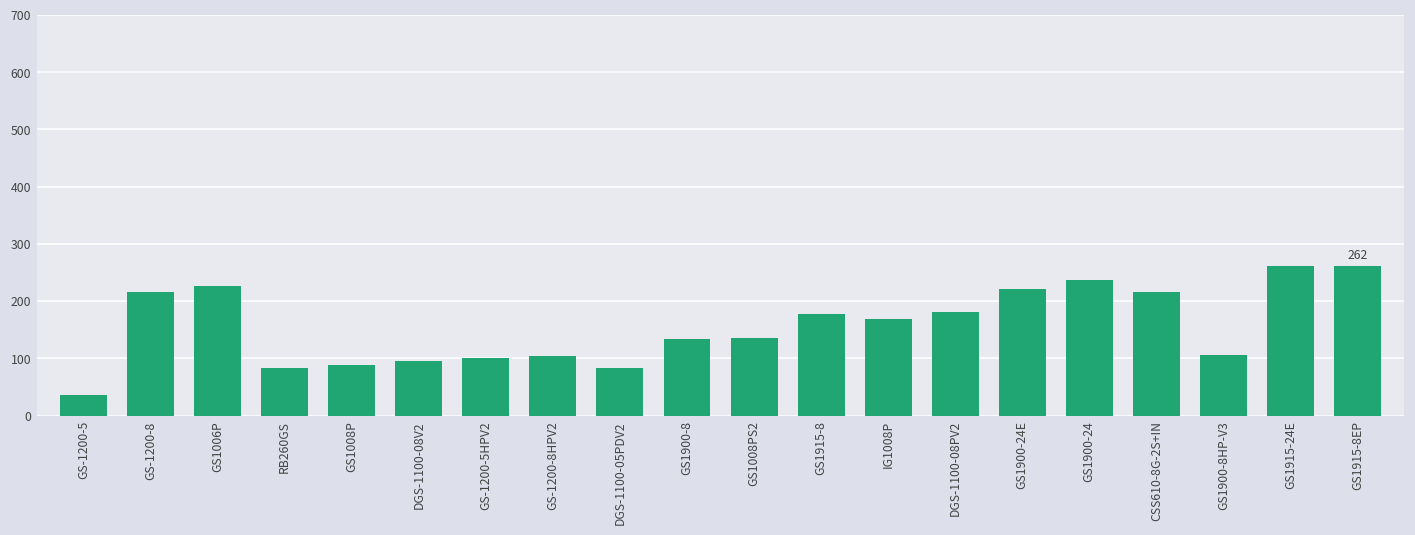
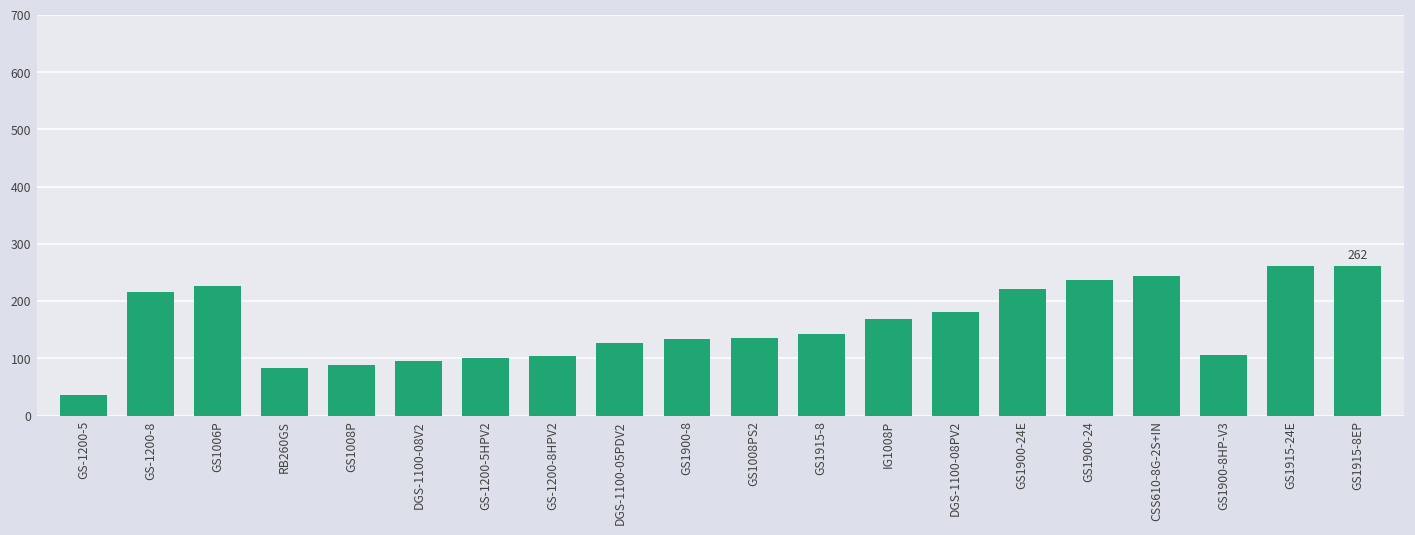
DGS-1100-05PDV2: 80 -> 130
GS1915-8: 180 -> 140
CSS610-8G-2S+IN: 220 -> 240
